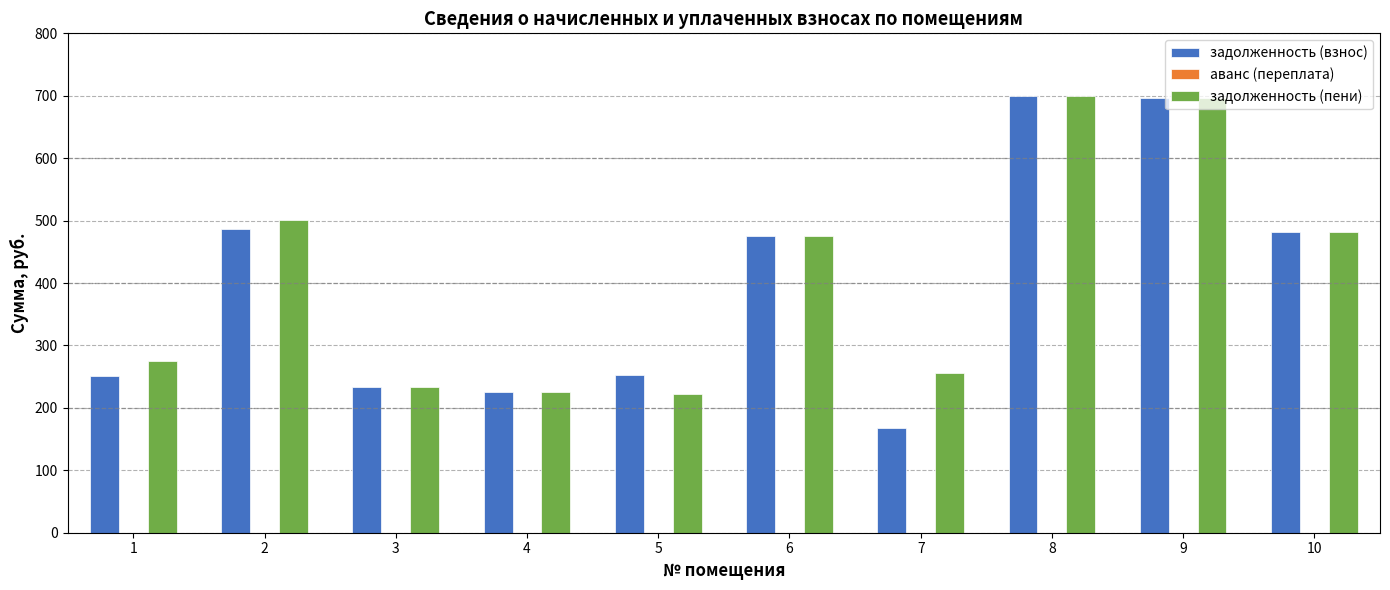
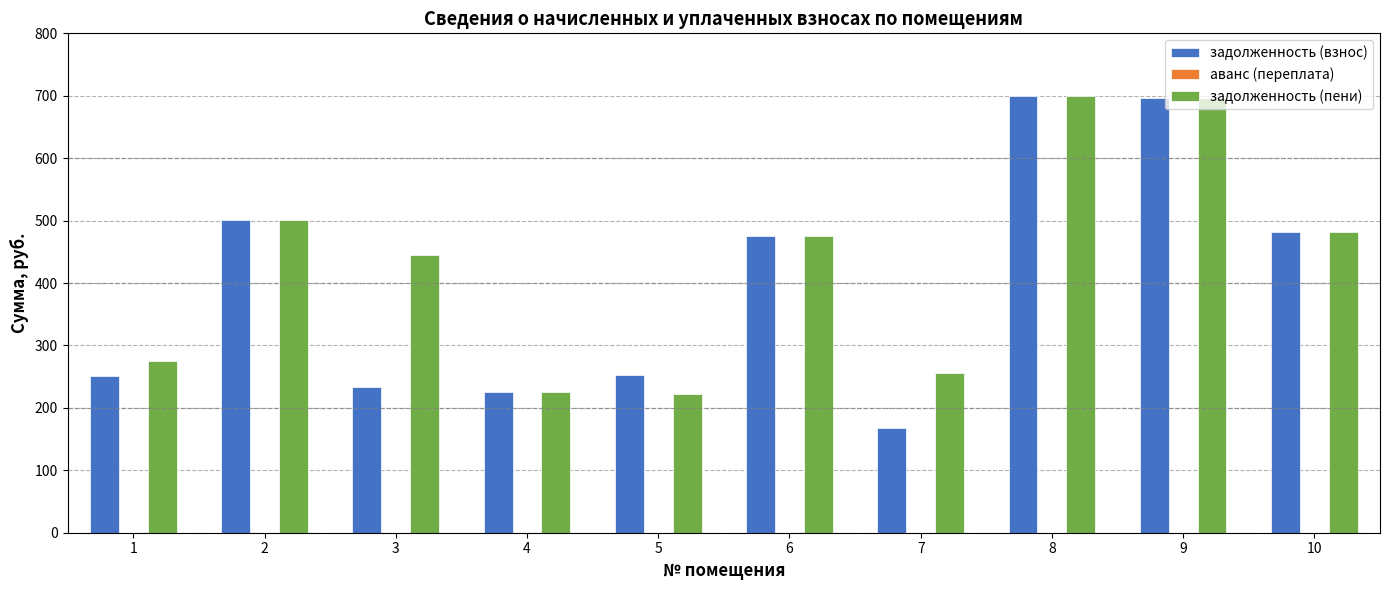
задолженность (взнос), 2: 490 -> 500
задолженность (пени), 3: 230 -> 450
